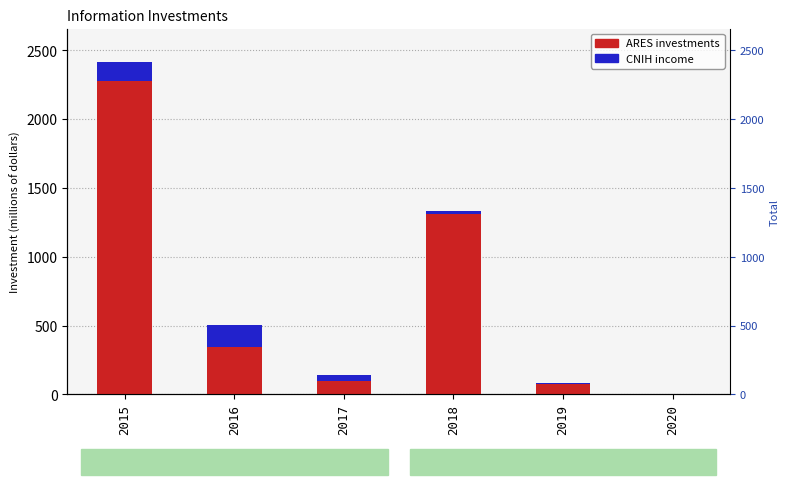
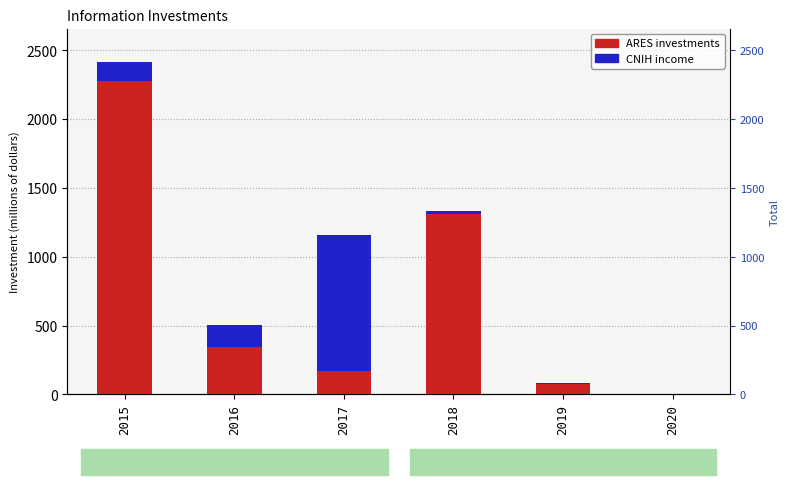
ARES investments, 2017: 100 -> 170
CNIH income, 2017: 50 -> 990
